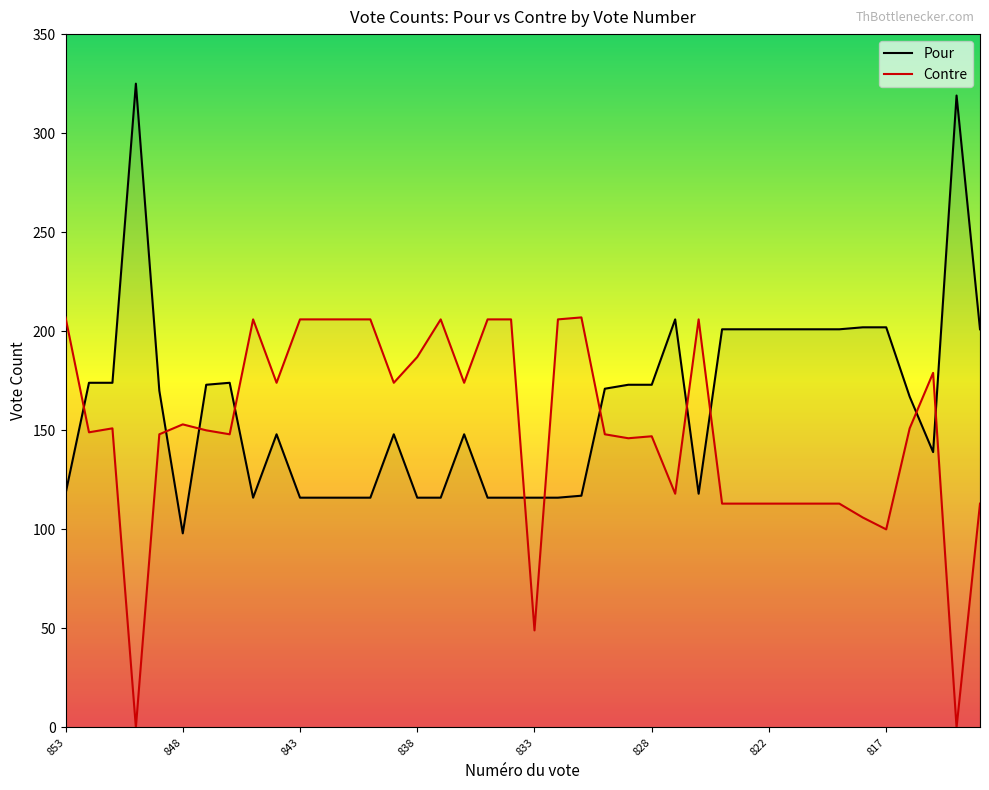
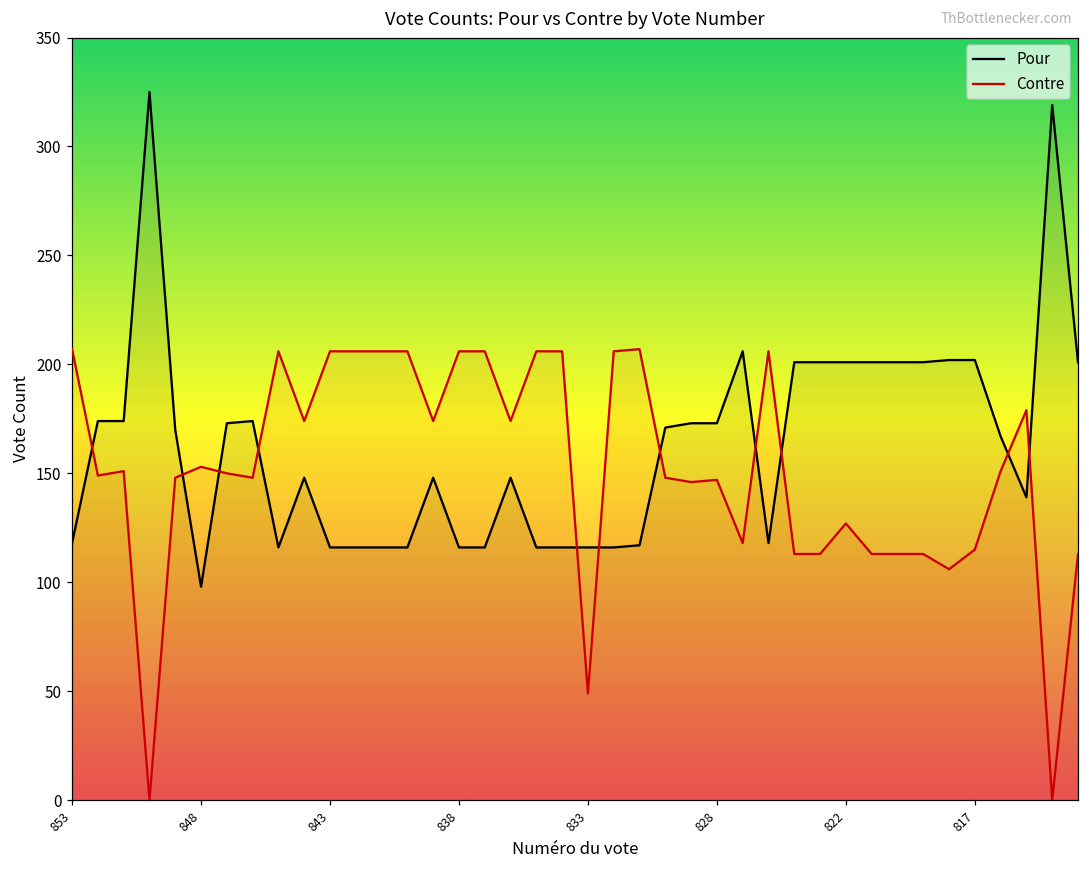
Contre, 838: 187 -> 206
Contre, 822: 113 -> 127
Contre, 817: 100 -> 115
